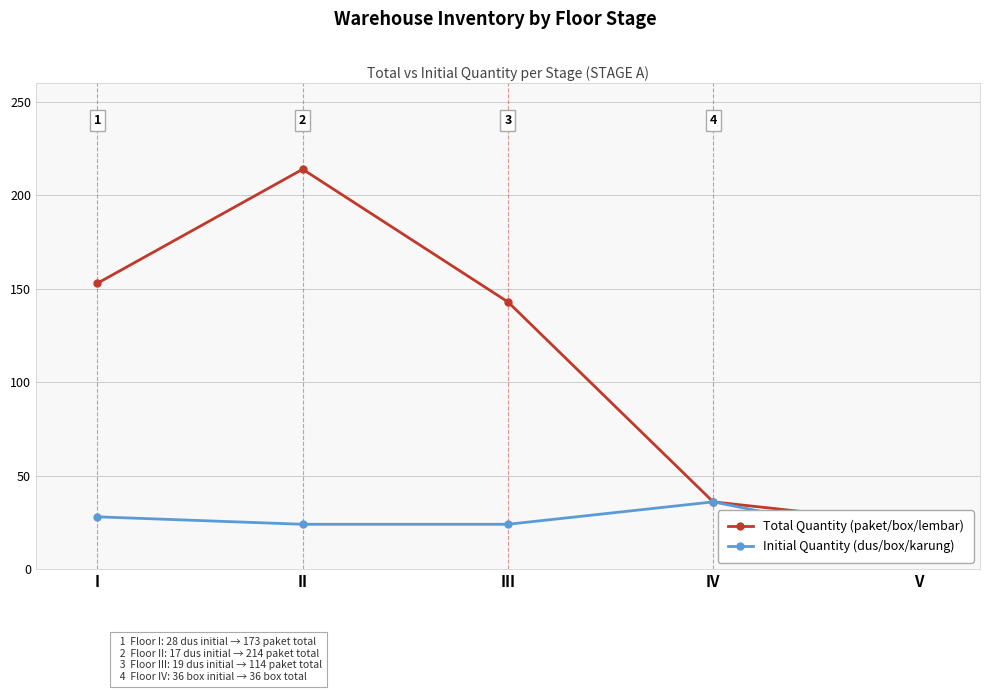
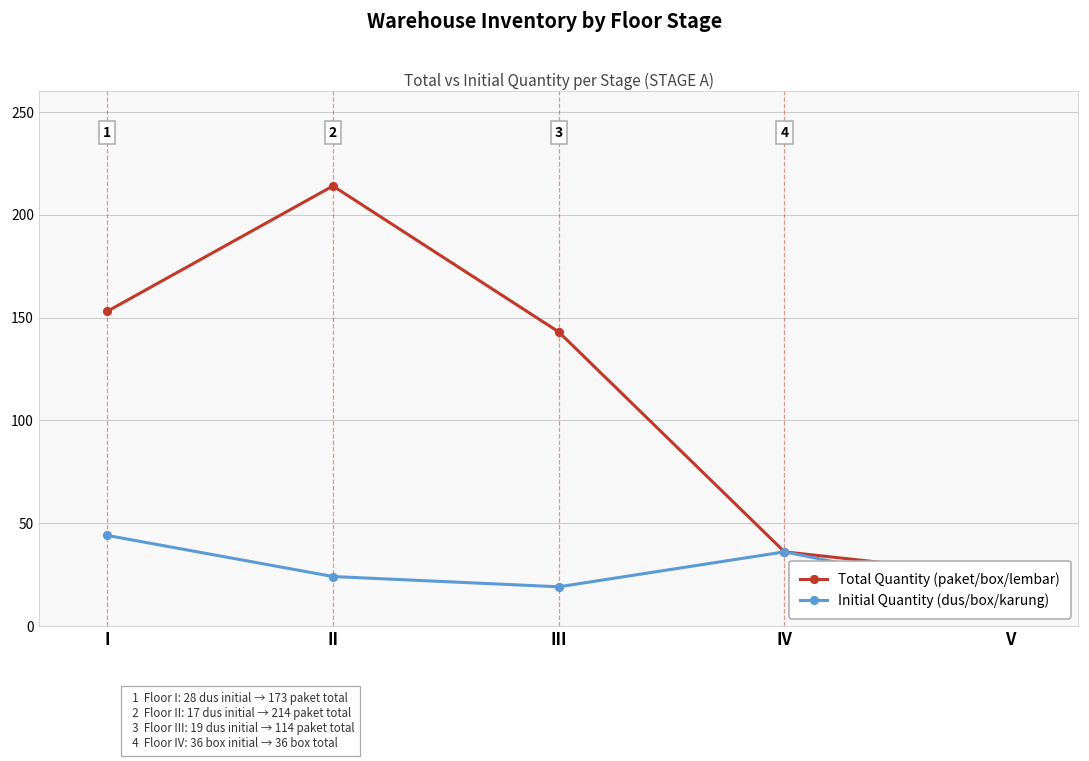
Initial Quantity (dus/box/karung), I: 28 -> 44
Initial Quantity (dus/box/karung), III: 24 -> 19
